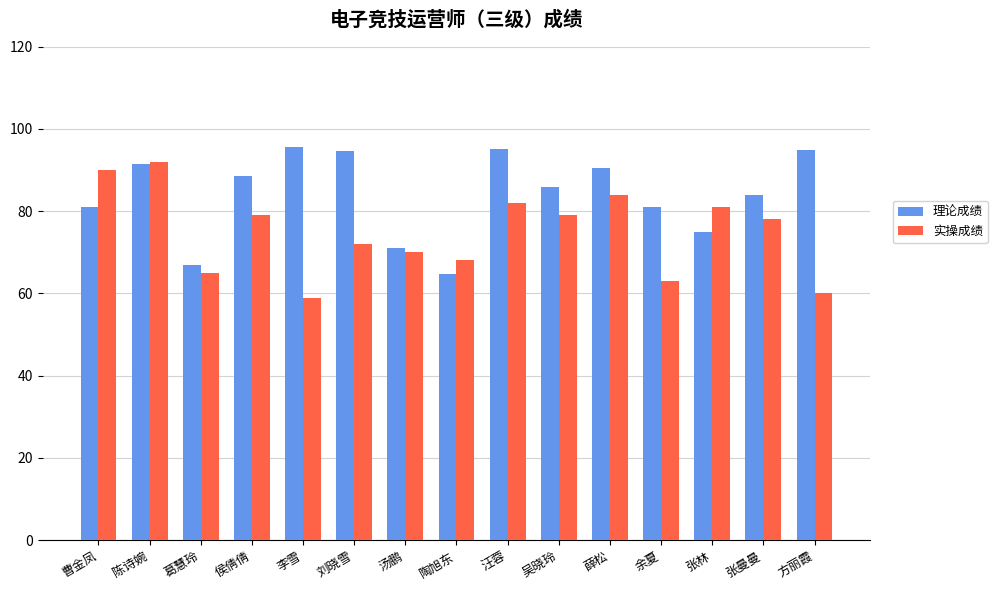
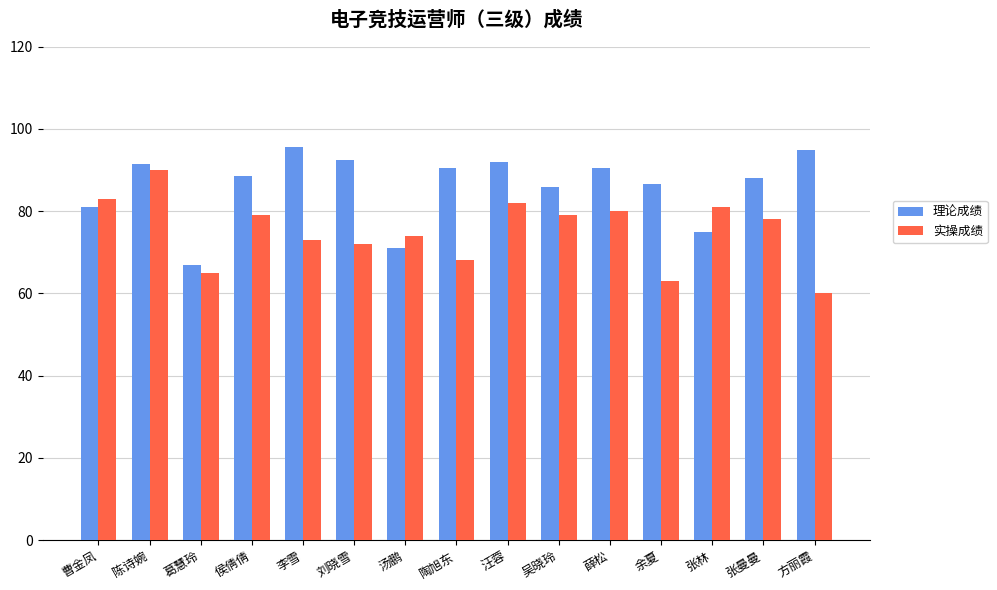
实操成绩, 曹金凤: 90 -> 83
实操成绩, 陈诗婉: 92 -> 90
实操成绩, 李雪: 59 -> 73
理论成绩, 刘晓雪: 95 -> 93
实操成绩, 汤鹏: 70 -> 74
理论成绩, 陶旭东: 65 -> 91
理论成绩, 汪蓉: 95 -> 92
实操成绩, 薛松: 84 -> 80
理论成绩, 余夏: 81 -> 87
理论成绩, 张曼曼: 84 -> 88
